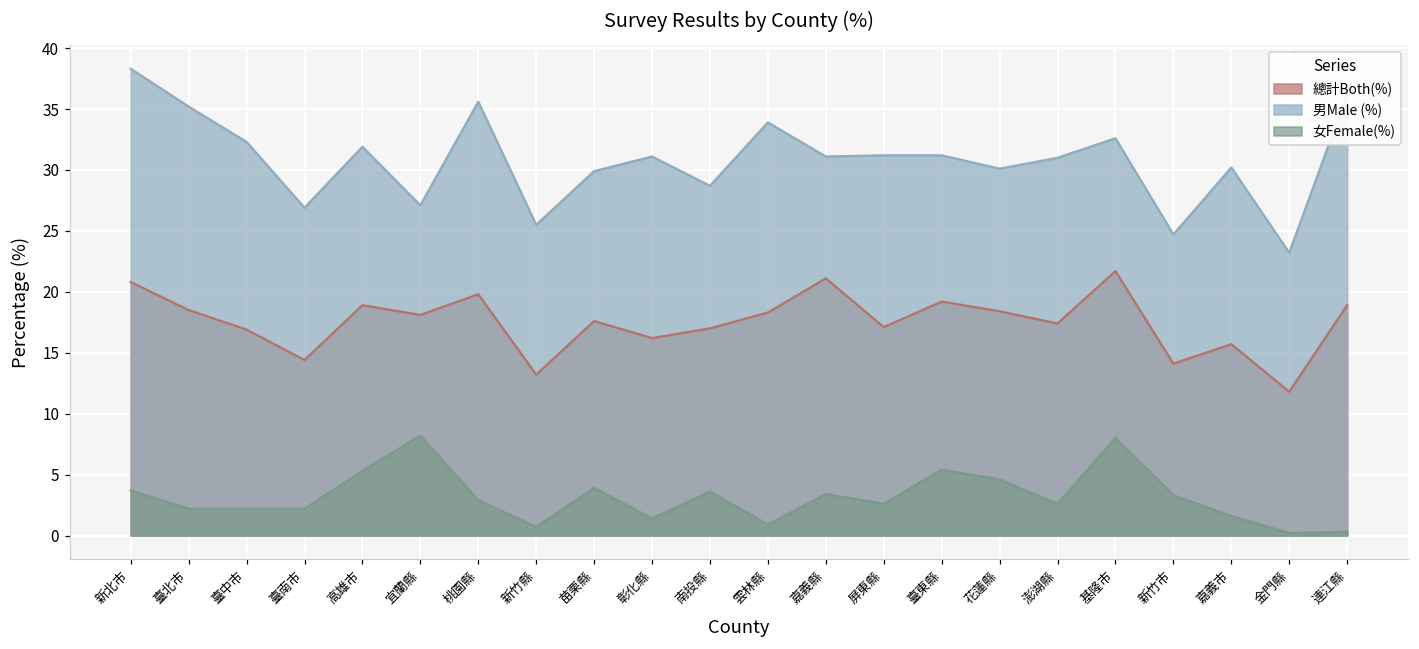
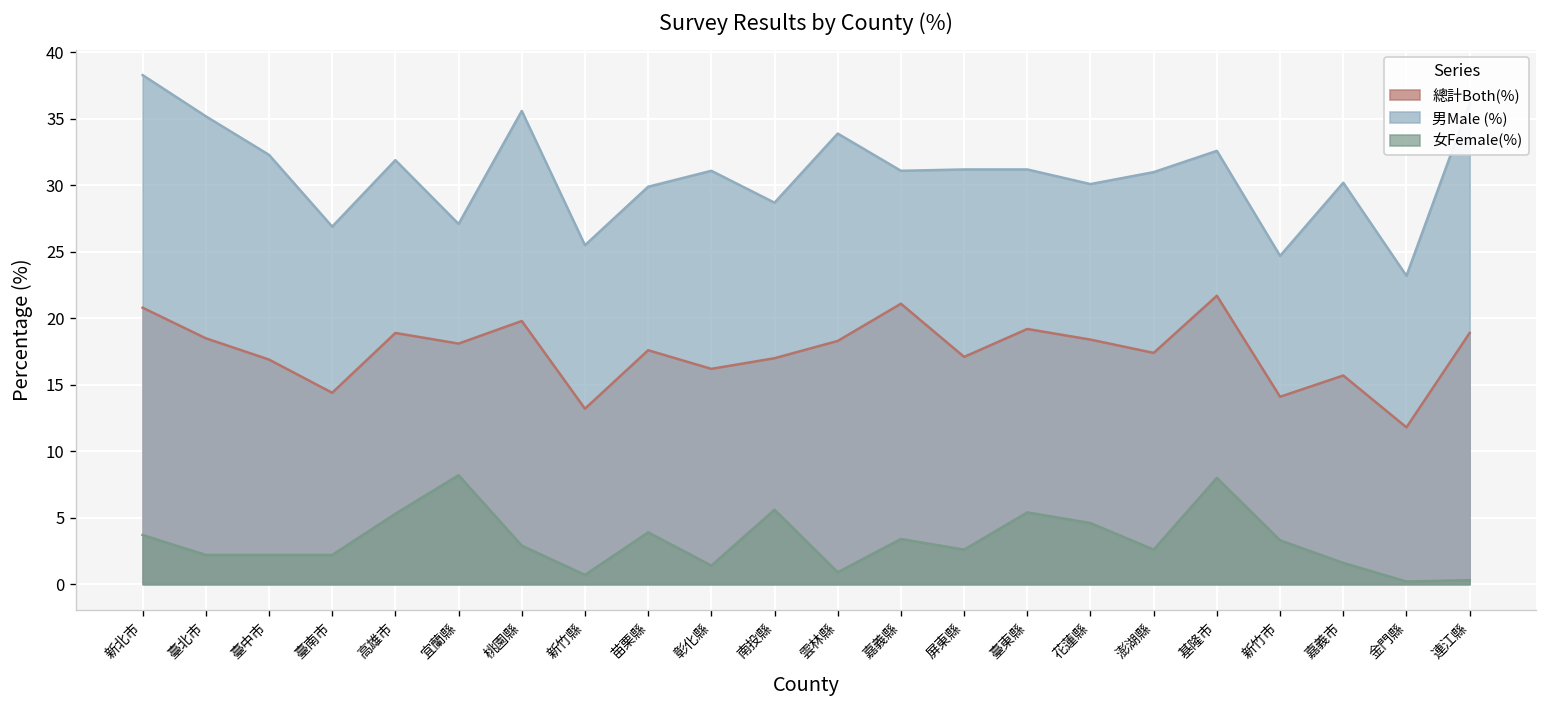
女Female(%), 南投縣: 3.6 -> 5.6
